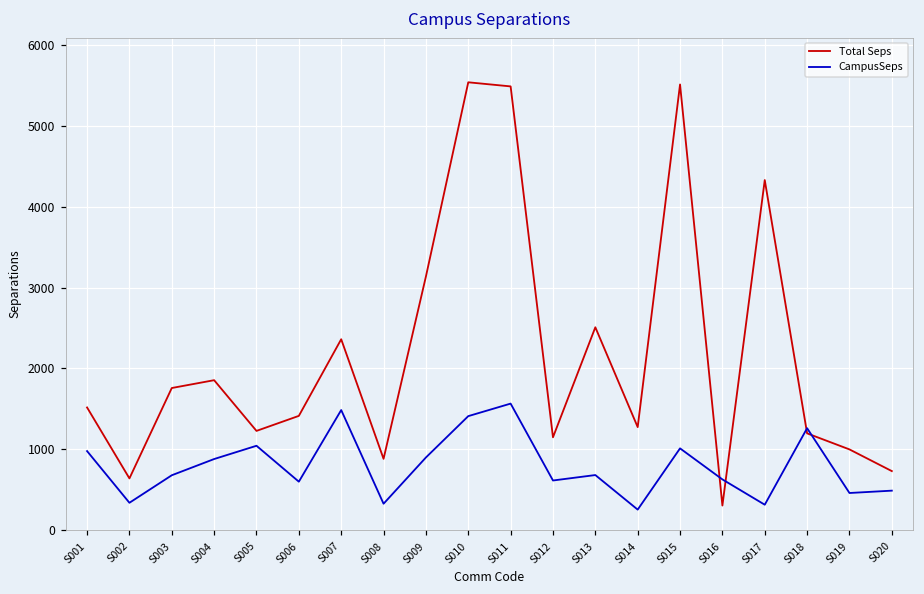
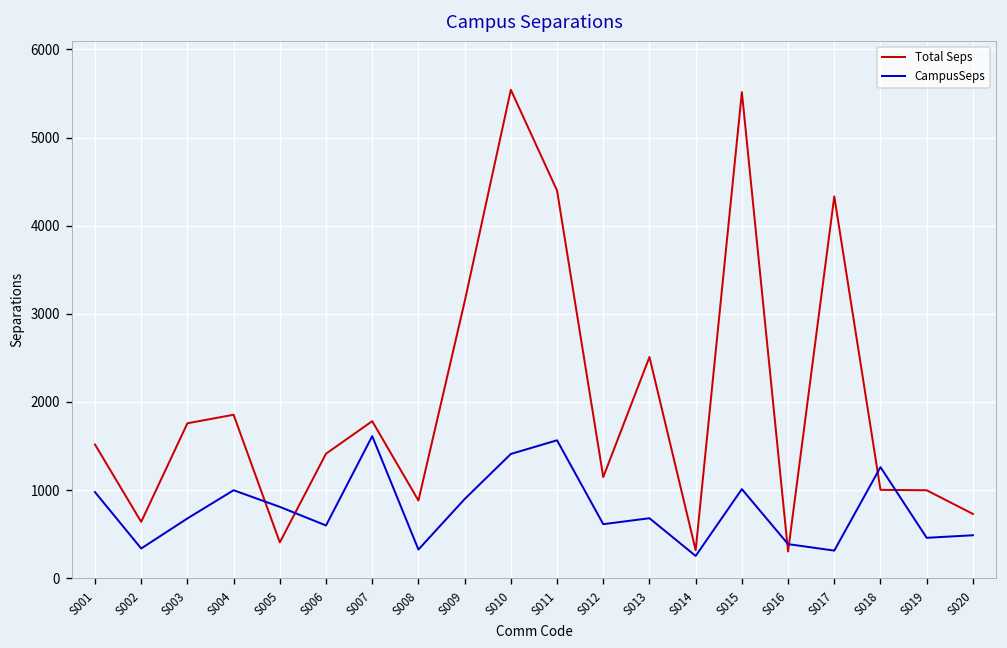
CampusSeps, S004: 900 -> 1000
Total Seps, S005: 1200 -> 400
CampusSeps, S005: 1000 -> 800
Total Seps, S007: 2400 -> 1800
CampusSeps, S007: 1500 -> 1600
Total Seps, S011: 5500 -> 4400
Total Seps, S014: 1300 -> 300
CampusSeps, S016: 600 -> 400
Total Seps, S018: 1200 -> 1000
